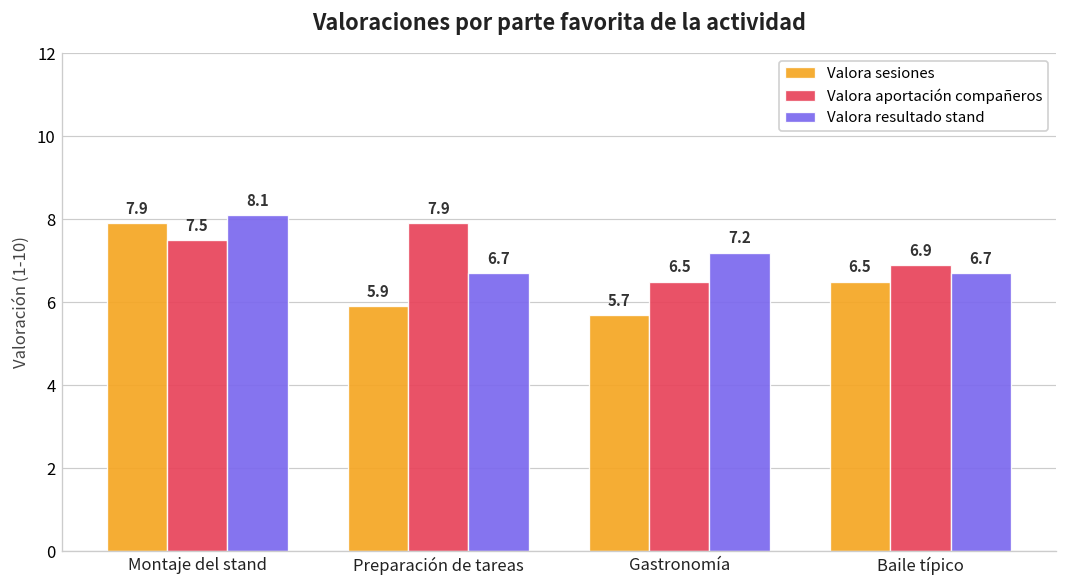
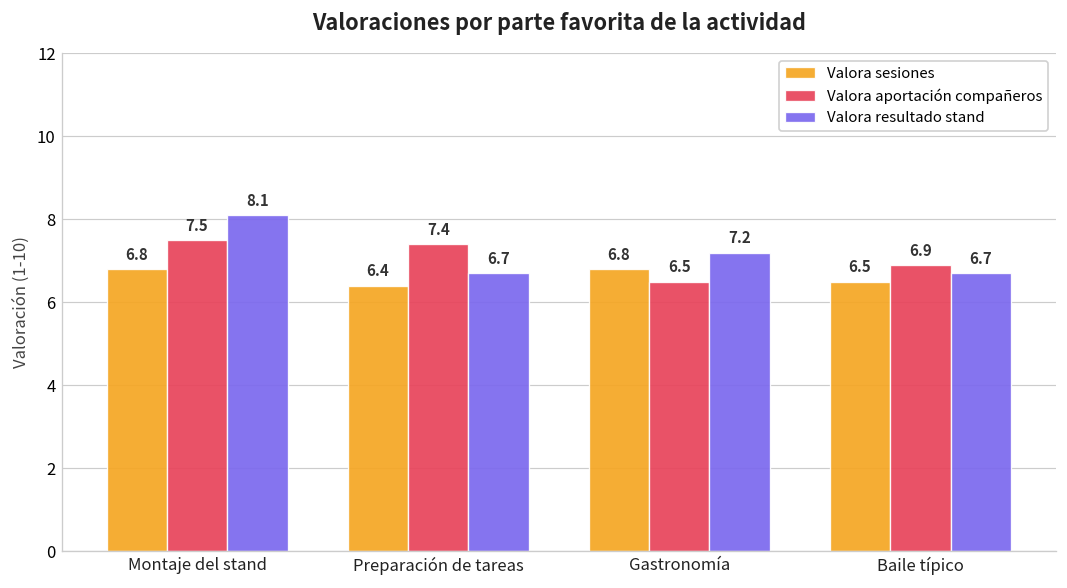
Valora sesiones, Montaje del stand: 7.9 -> 6.8
Valora sesiones, Preparación de tareas: 5.9 -> 6.4
Valora aportación compañeros, Preparación de tareas: 7.9 -> 7.4
Valora sesiones, Gastronomía: 5.7 -> 6.8
